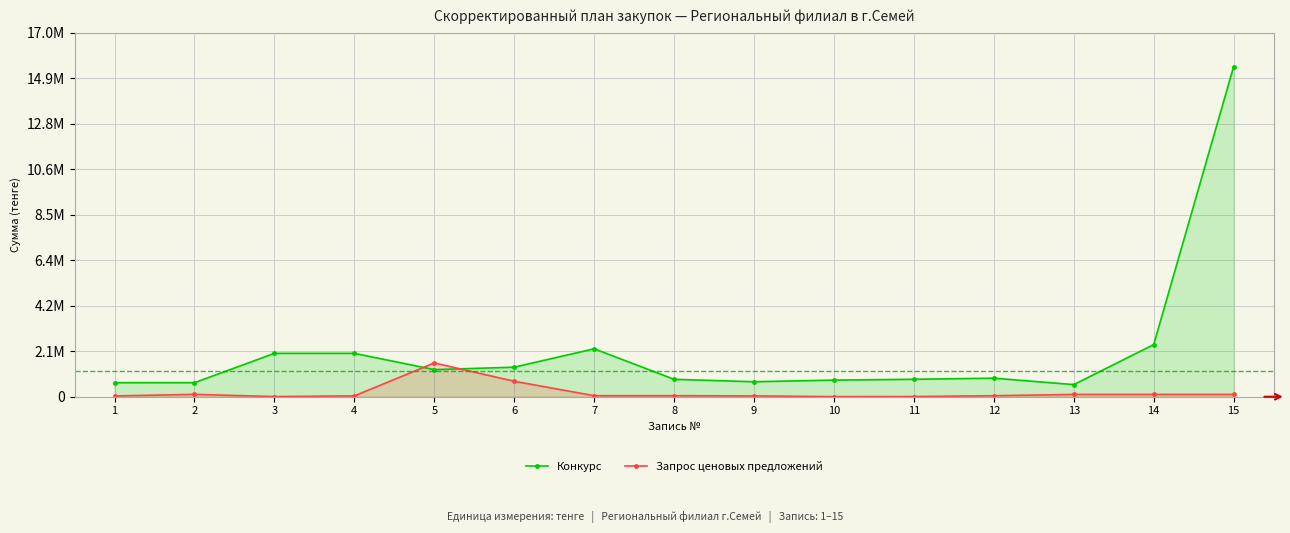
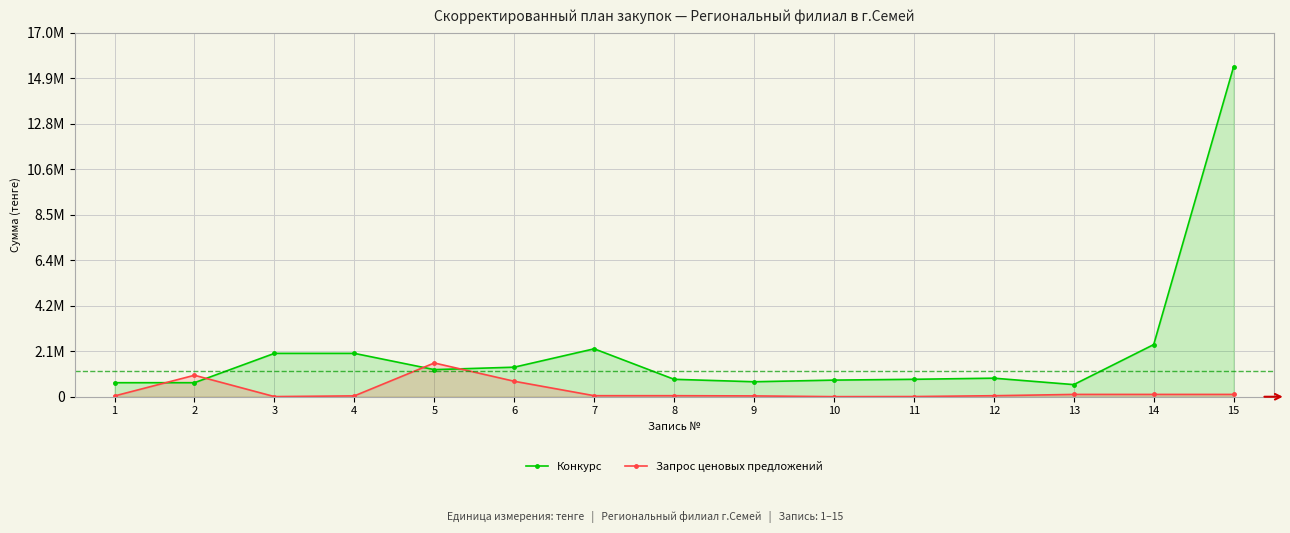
Запрос ценовых предложений, 2: 100000 -> 1000000
